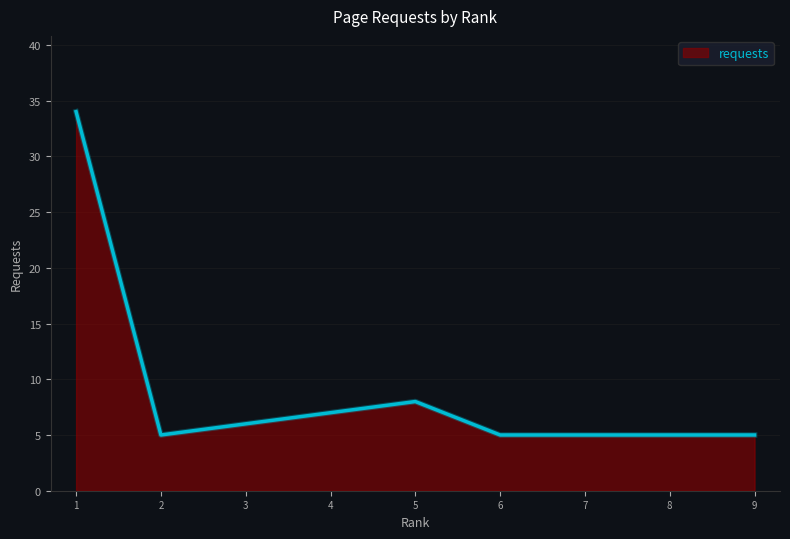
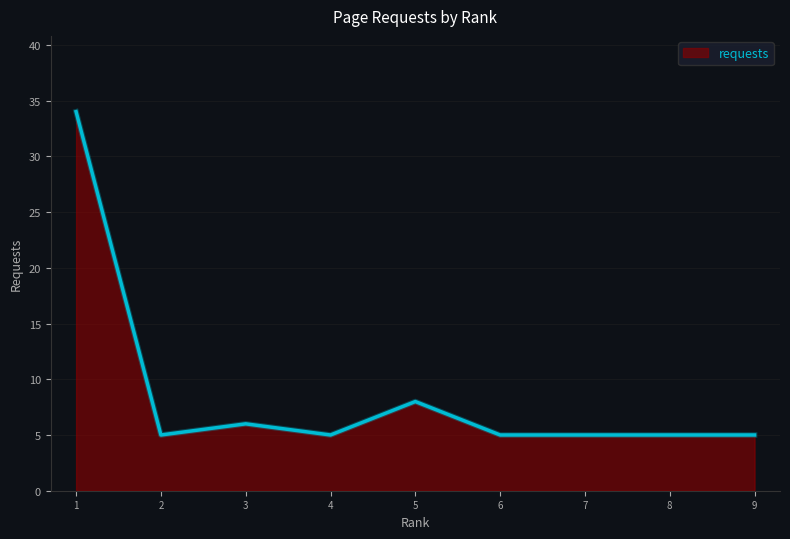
4: 7 -> 5
